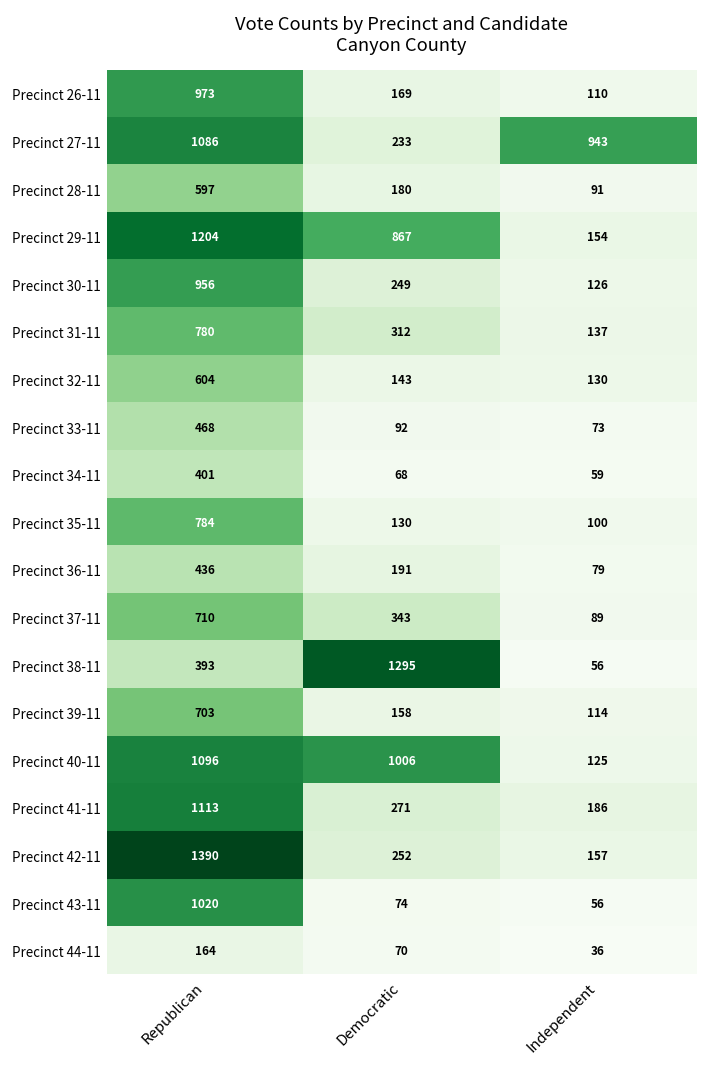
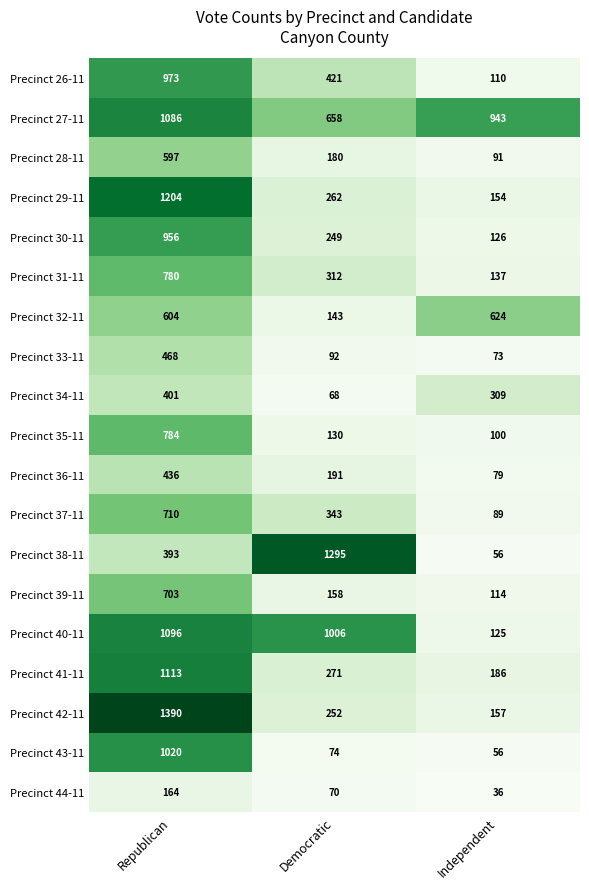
Precinct 26-11, Democratic: 169 -> 421
Precinct 27-11, Democratic: 233 -> 658
Precinct 29-11, Democratic: 867 -> 262
Precinct 32-11, Independent: 130 -> 624
Precinct 34-11, Independent: 59 -> 309
